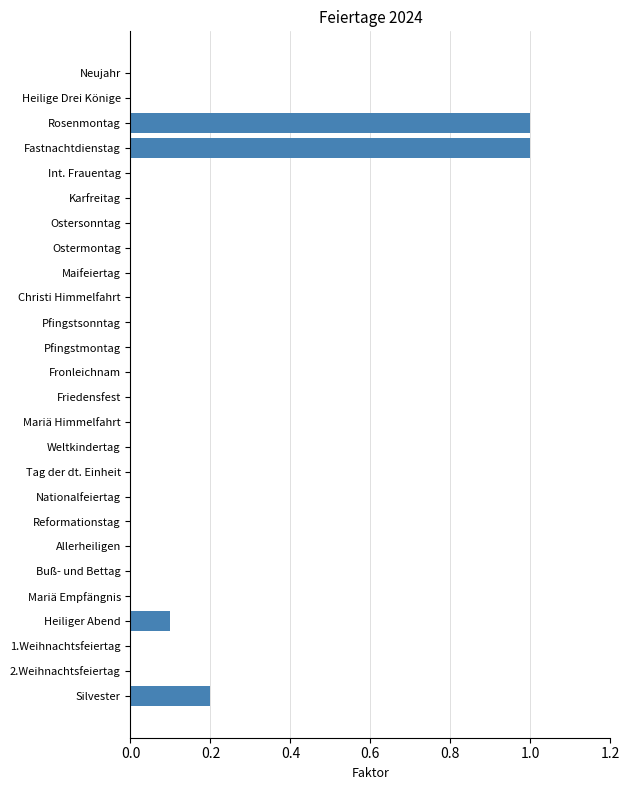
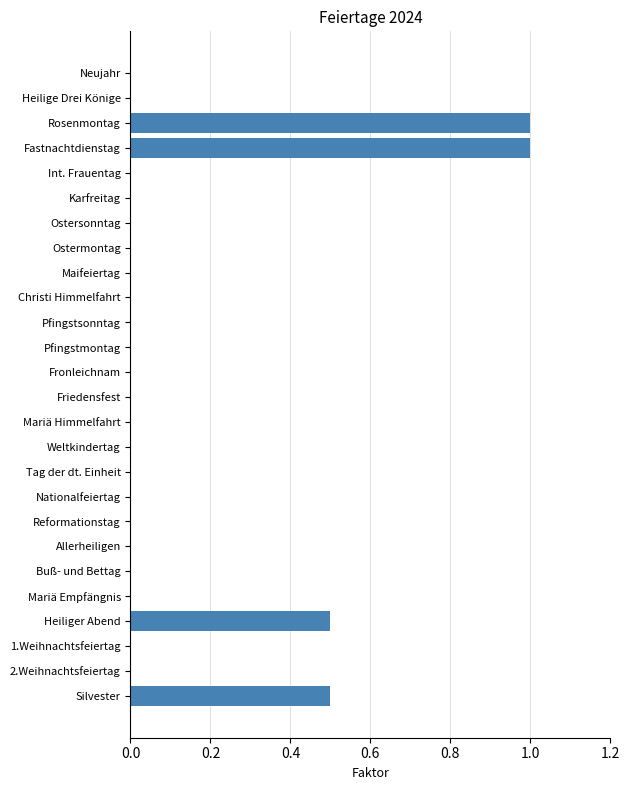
Heiliger Abend: 0.1 -> 0.5
Silvester: 0.2 -> 0.5
